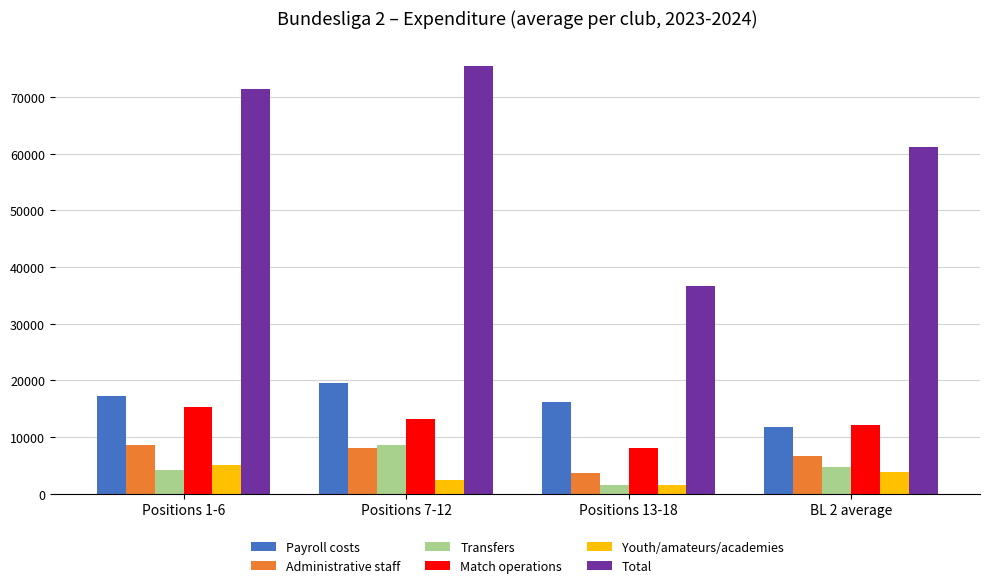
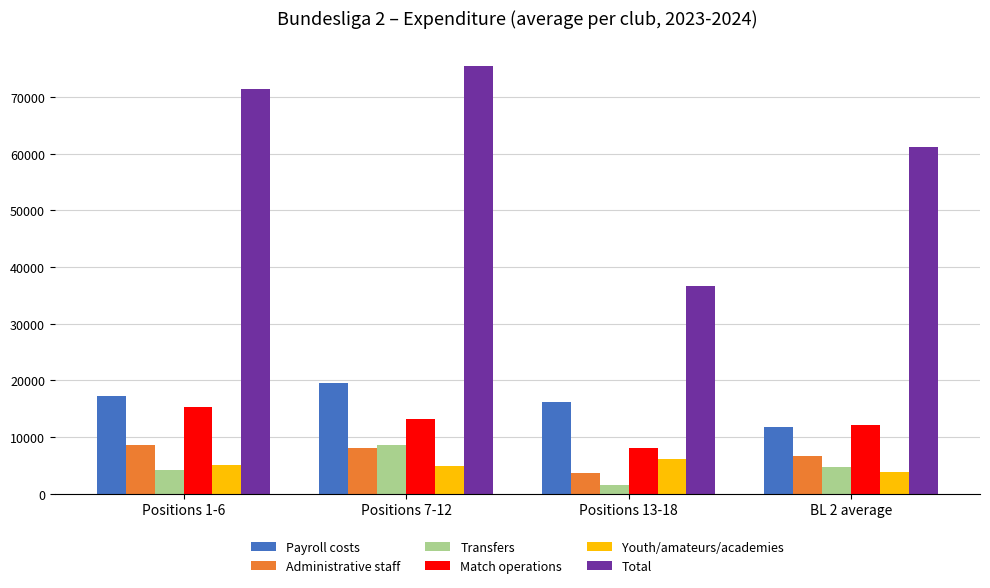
Youth/amateurs/academies, Positions 7-12: 2000 -> 5000
Youth/amateurs/academies, Positions 13-18: 2000 -> 6000
